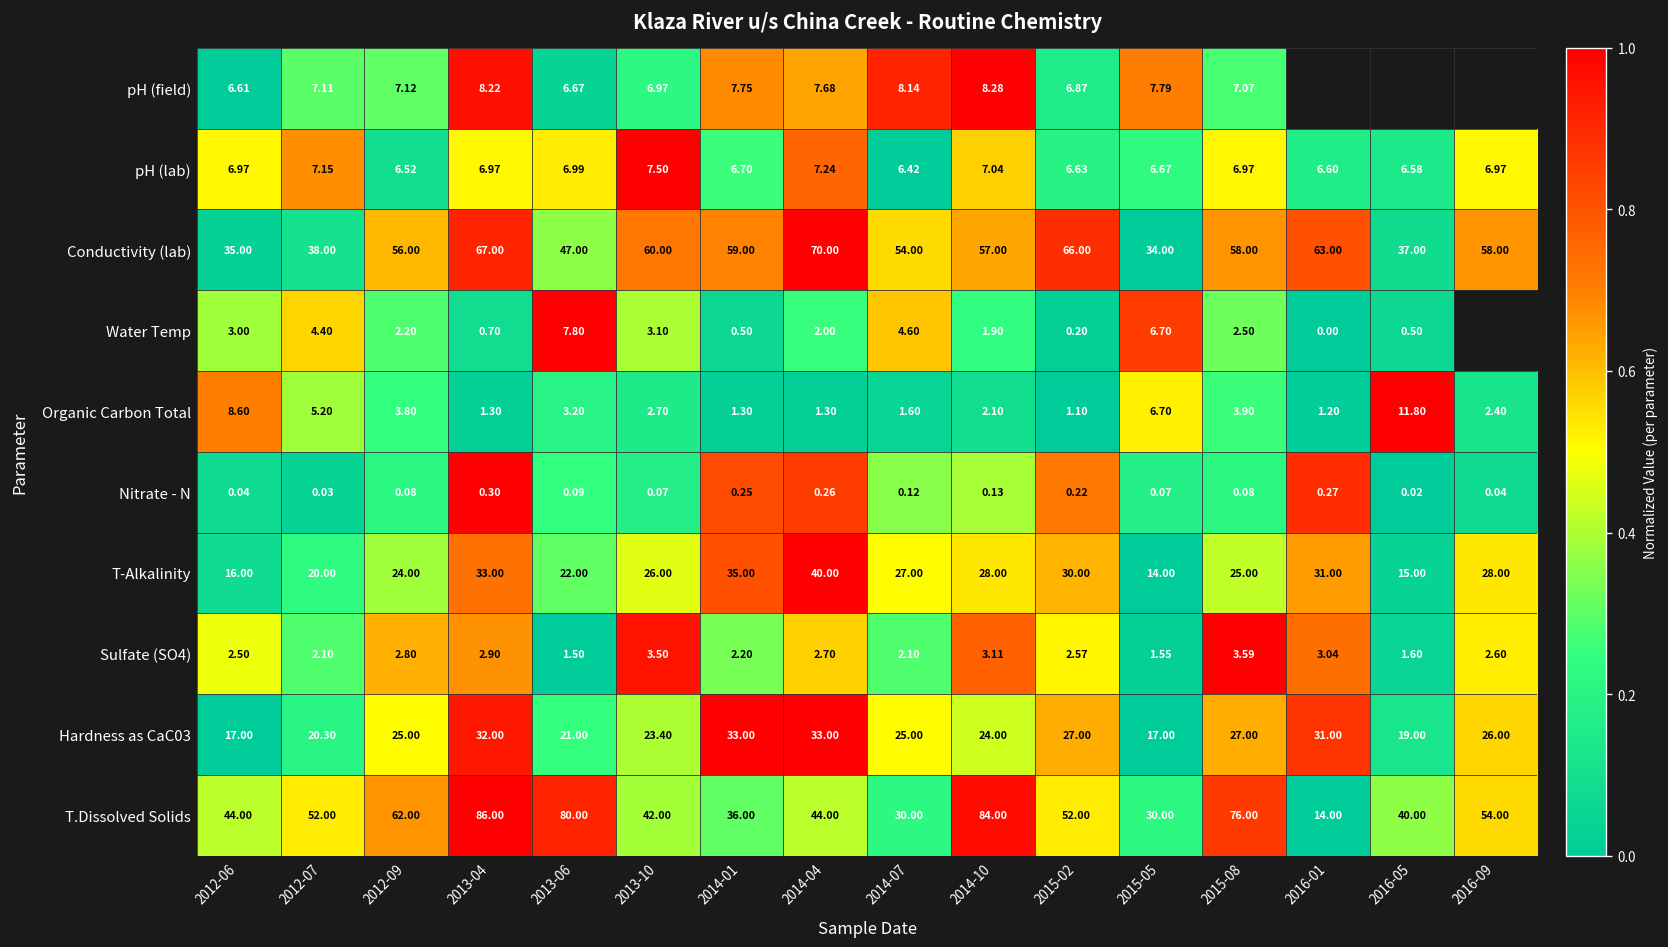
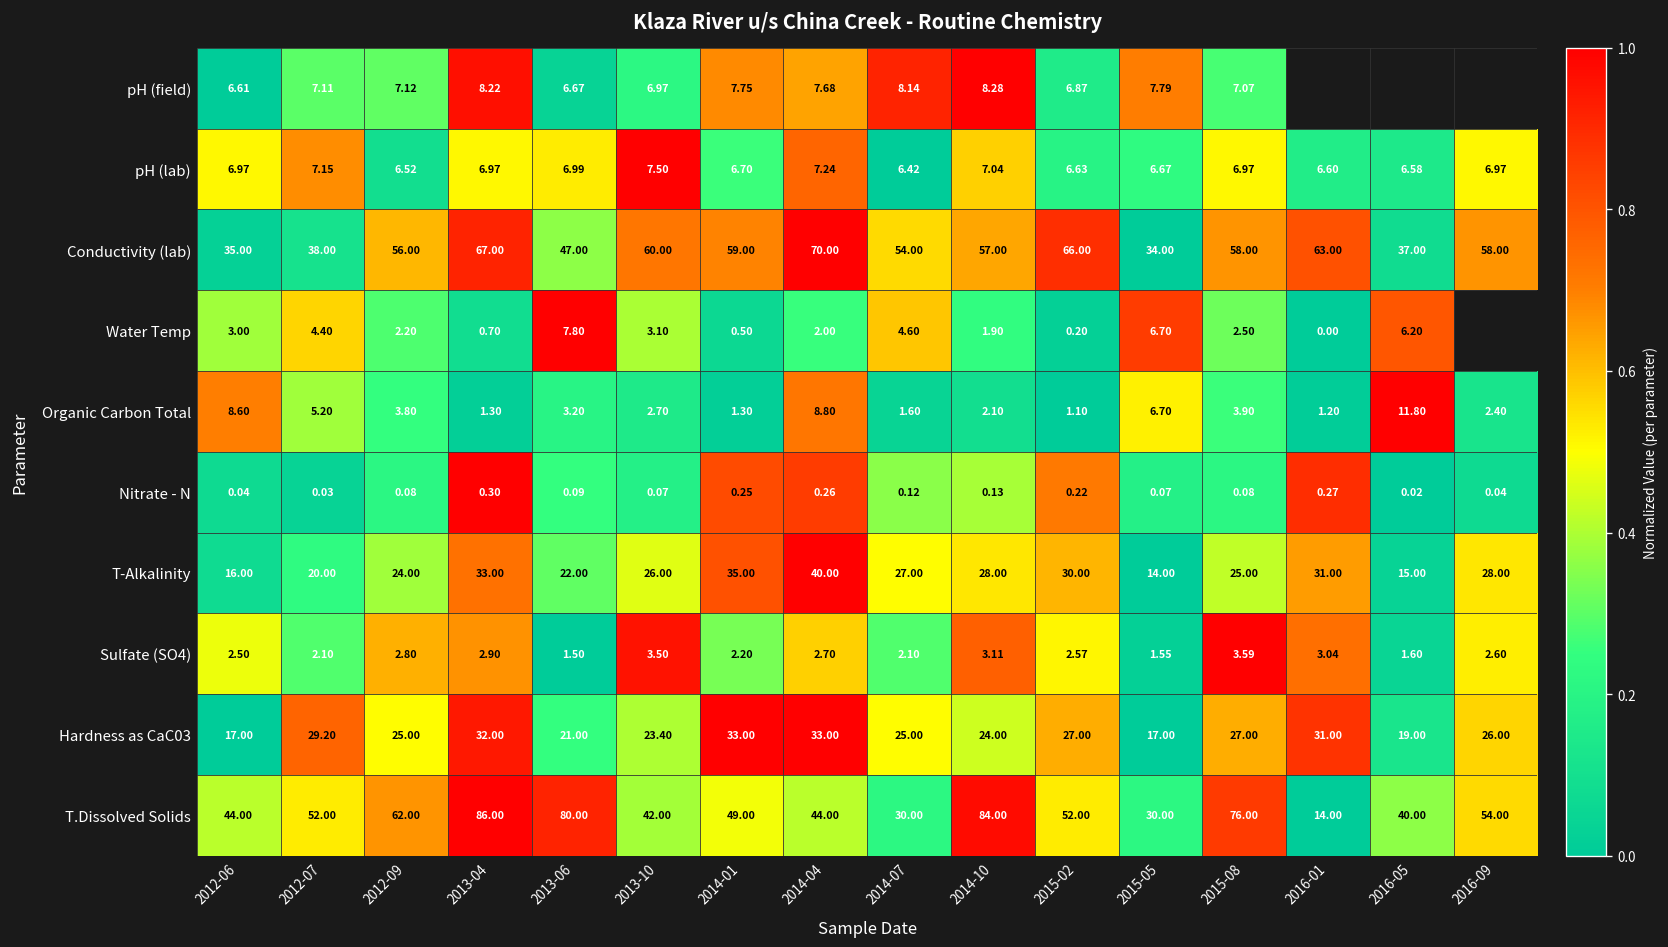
Water Temp, 2016-05: 0.50 -> 6.20
Organic Carbon Total, 2014-04: 1.30 -> 8.80
Hardness as CaC03, 2012-07: 20.30 -> 29.20
T.Dissolved Solids, 2014-01: 36.00 -> 49.00
